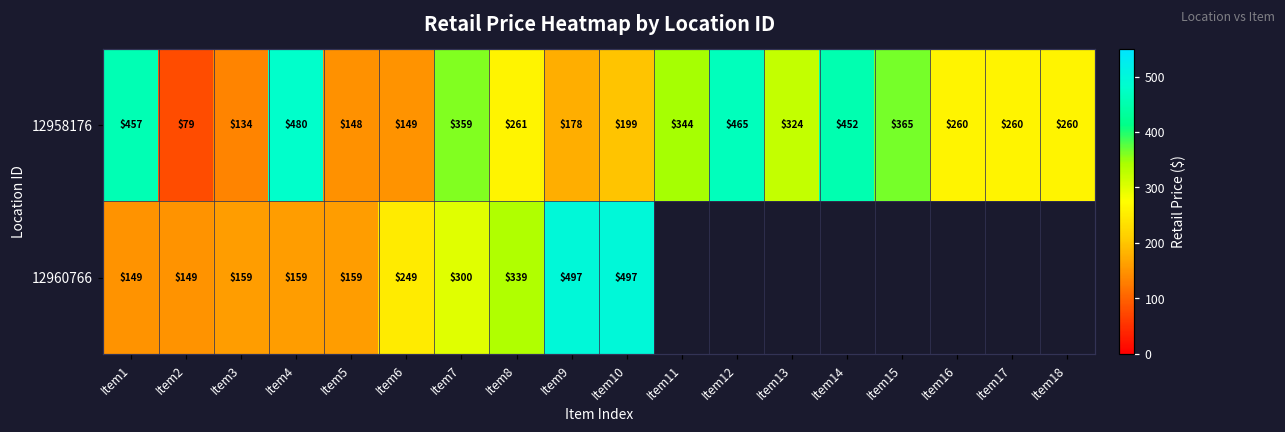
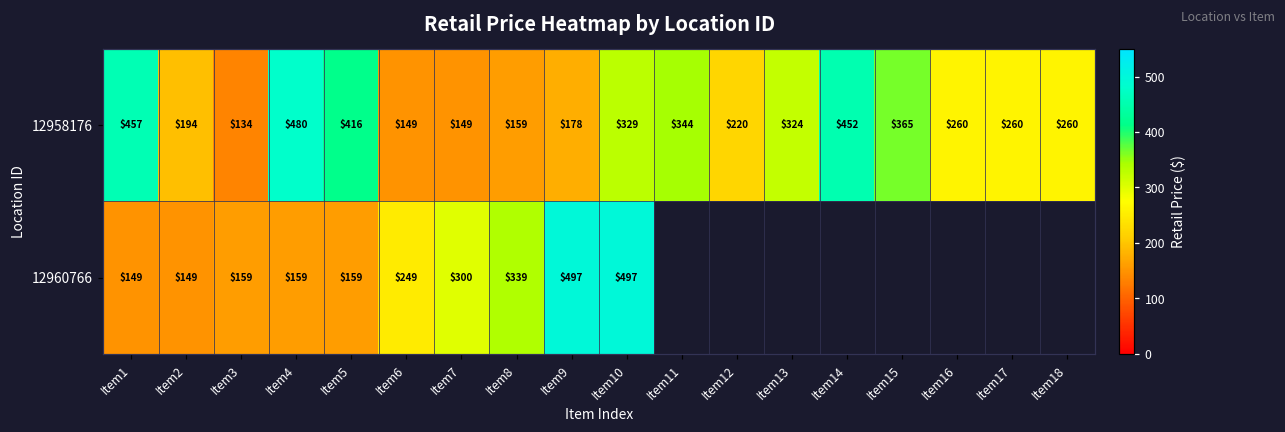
12958176, Item2: $79 -> $194
12958176, Item5: $148 -> $416
12958176, Item7: $359 -> $149
12958176, Item8: $261 -> $159
12958176, Item10: $199 -> $329
12958176, Item12: $465 -> $220
